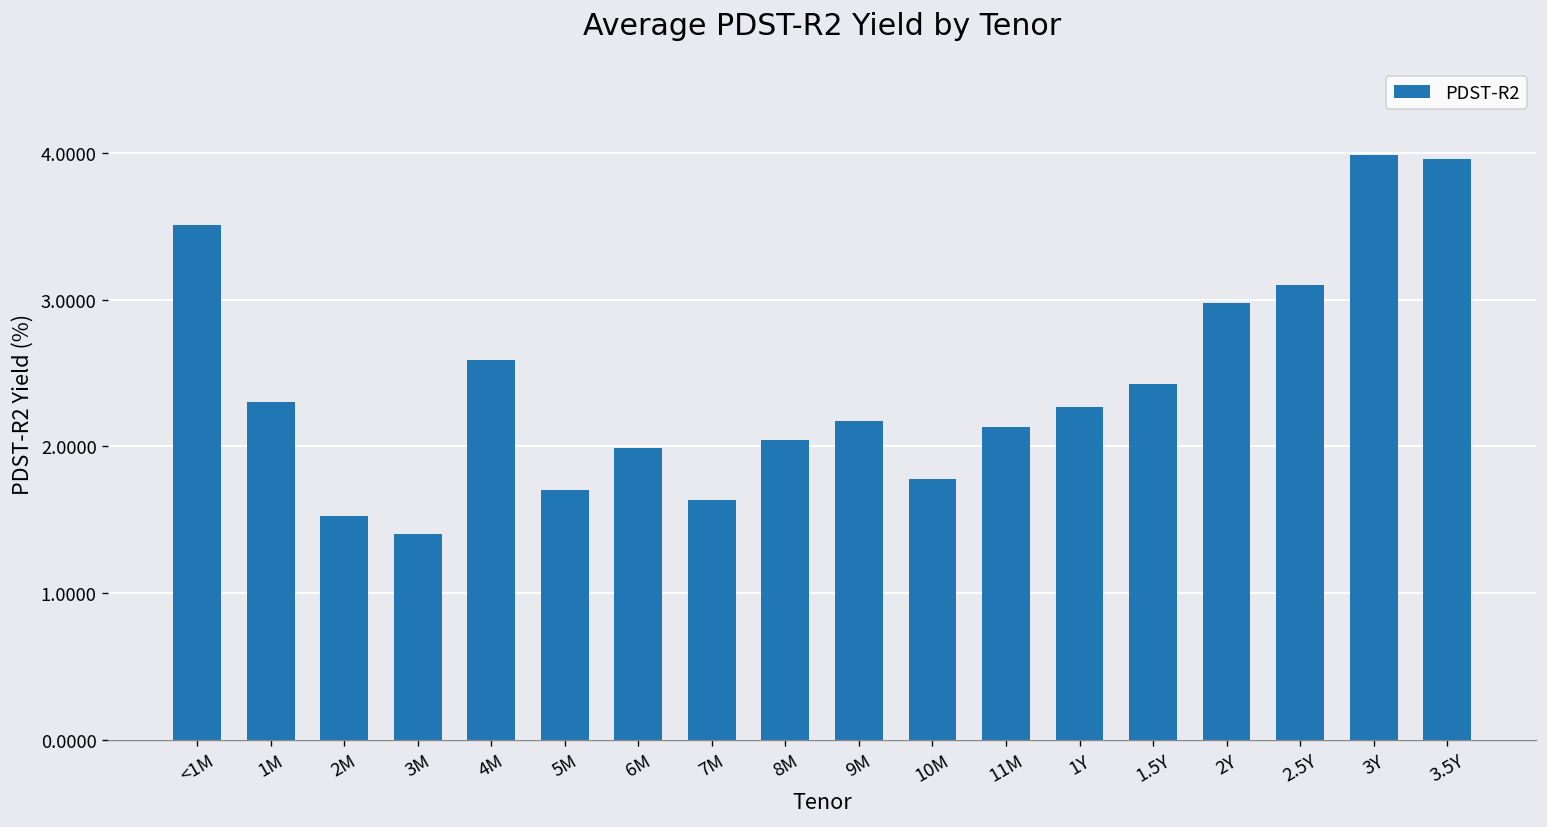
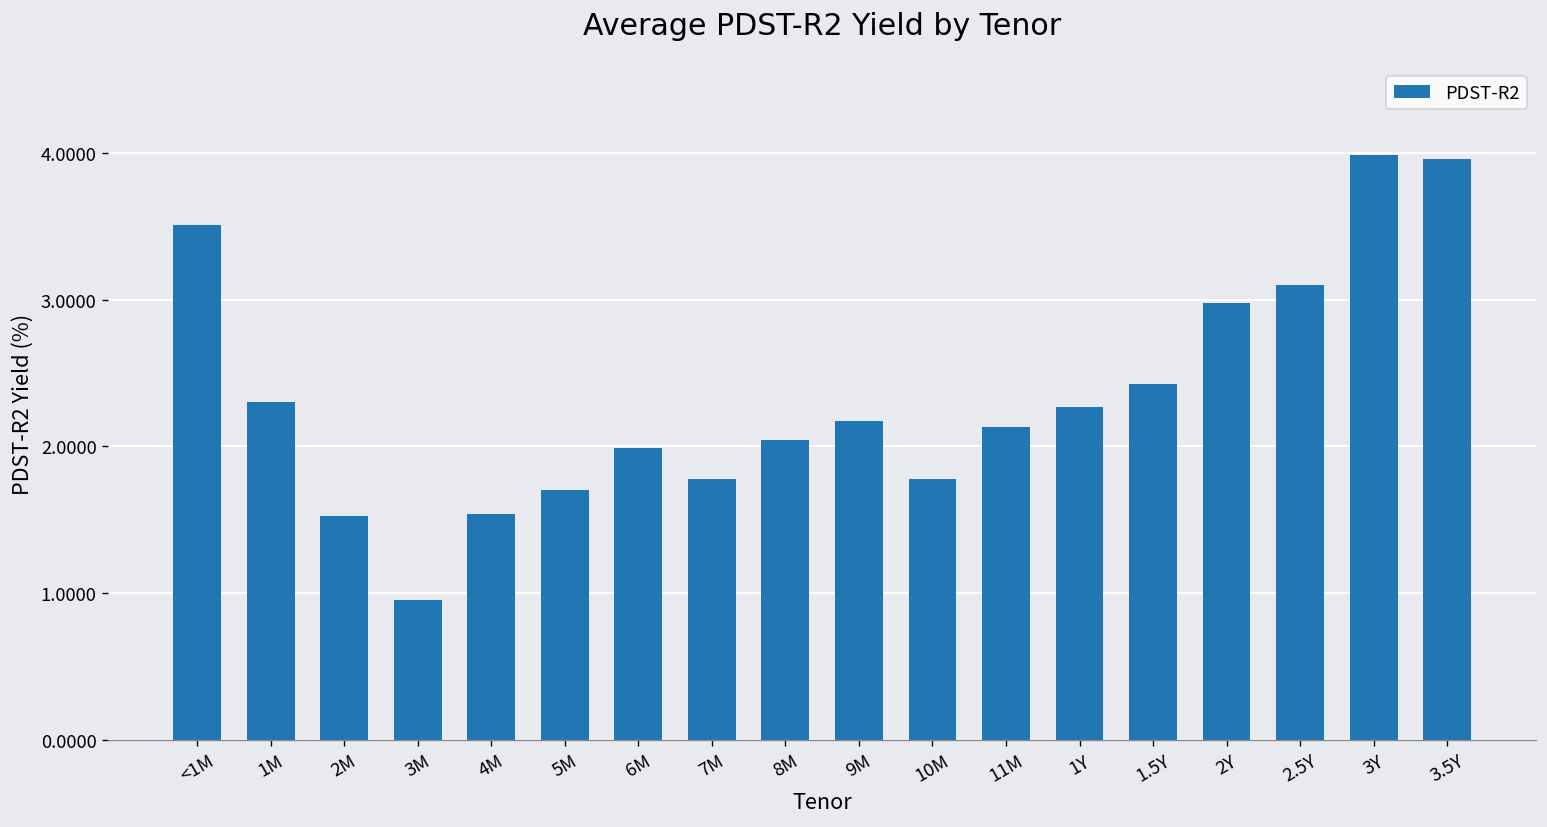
3M: 1.40 -> 0.95
4M: 2.59 -> 1.54
7M: 1.63 -> 1.78
